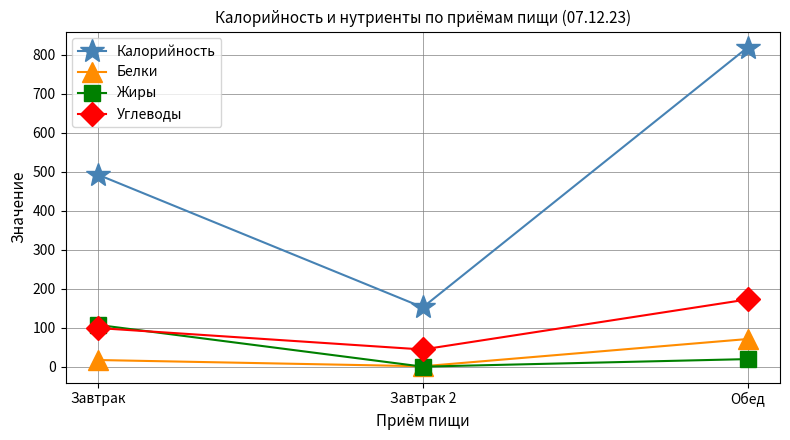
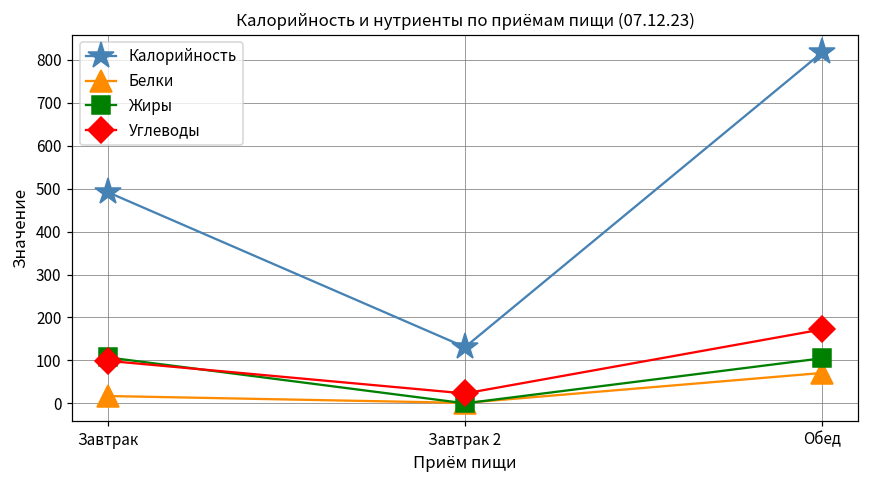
Калорийность, Завтрак 2: 150 -> 130
Углеводы, Завтрак 2: 40 -> 20
Жиры, Обед: 20 -> 100
